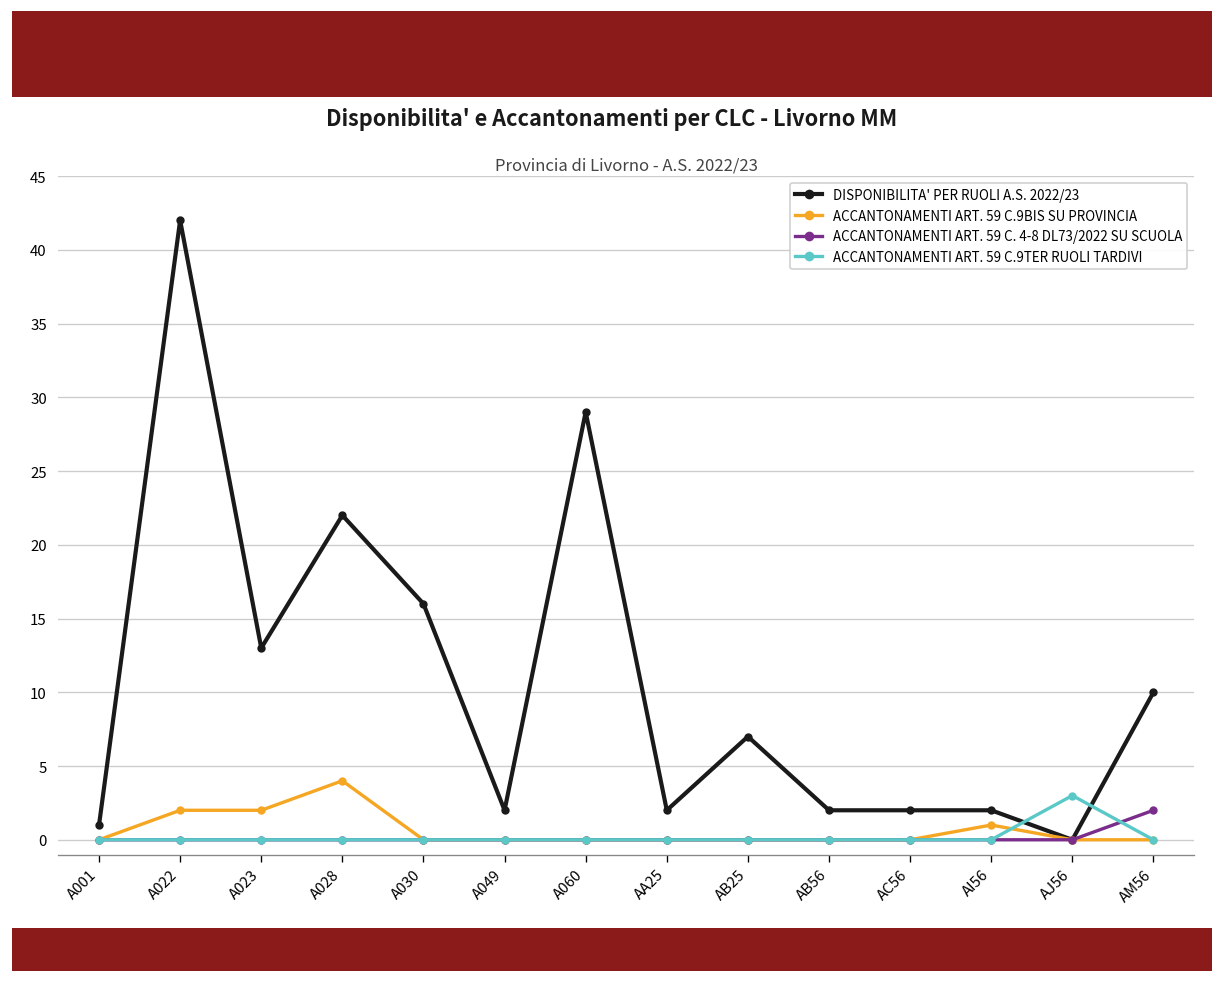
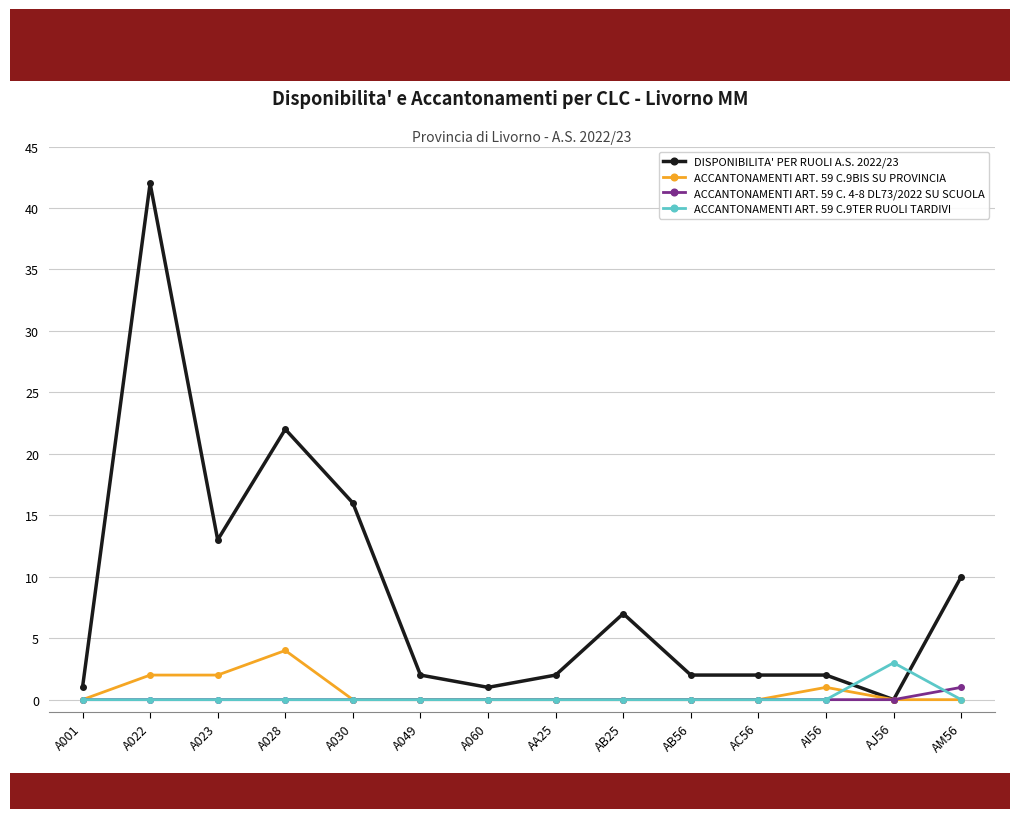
DISPONIBILITA' PER RUOLI A.S. 2022/23, A060: 29 -> 1
ACCANTONAMENTI ART. 59 C. 4-8 DL73/2022 SU SCUOLA, AM56: 2 -> 1
